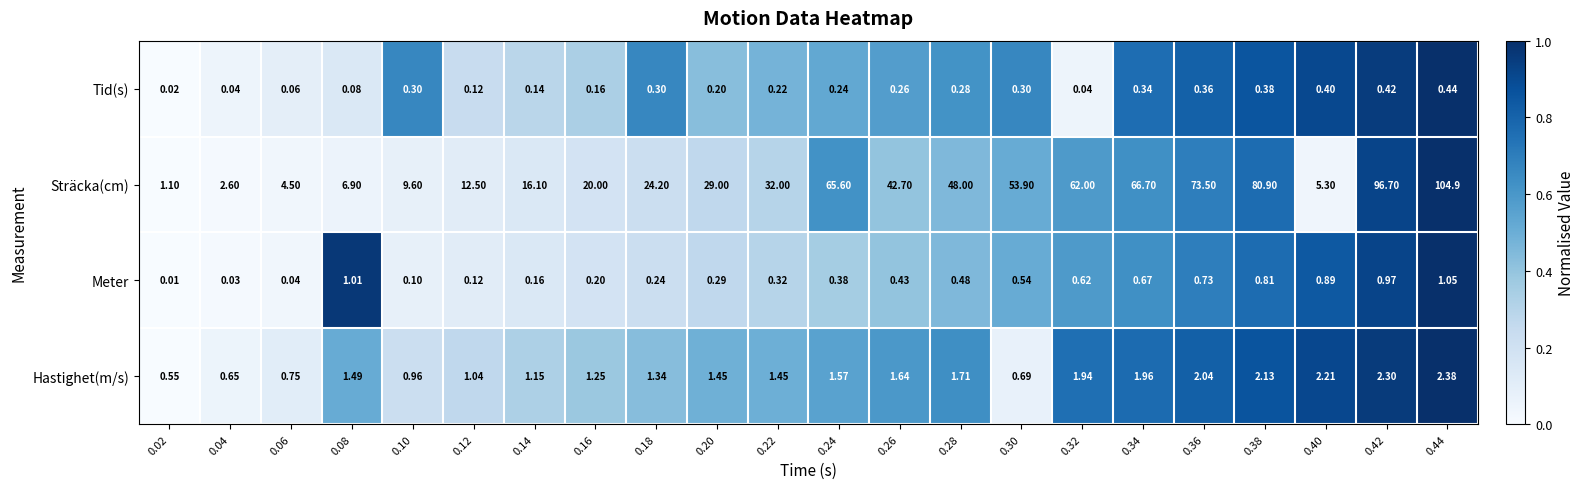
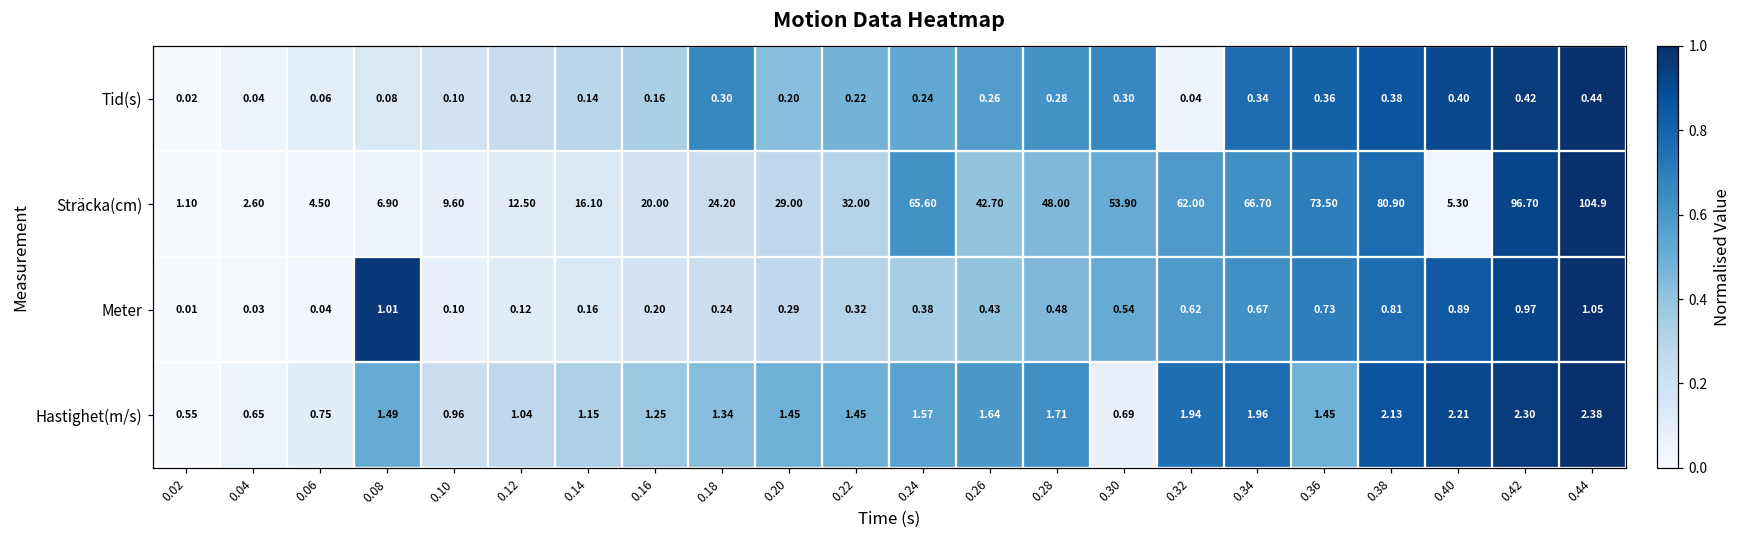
Tid(s), 0.10: 0.30 -> 0.10
Hastighet(m/s), 0.36: 2.04 -> 1.45
